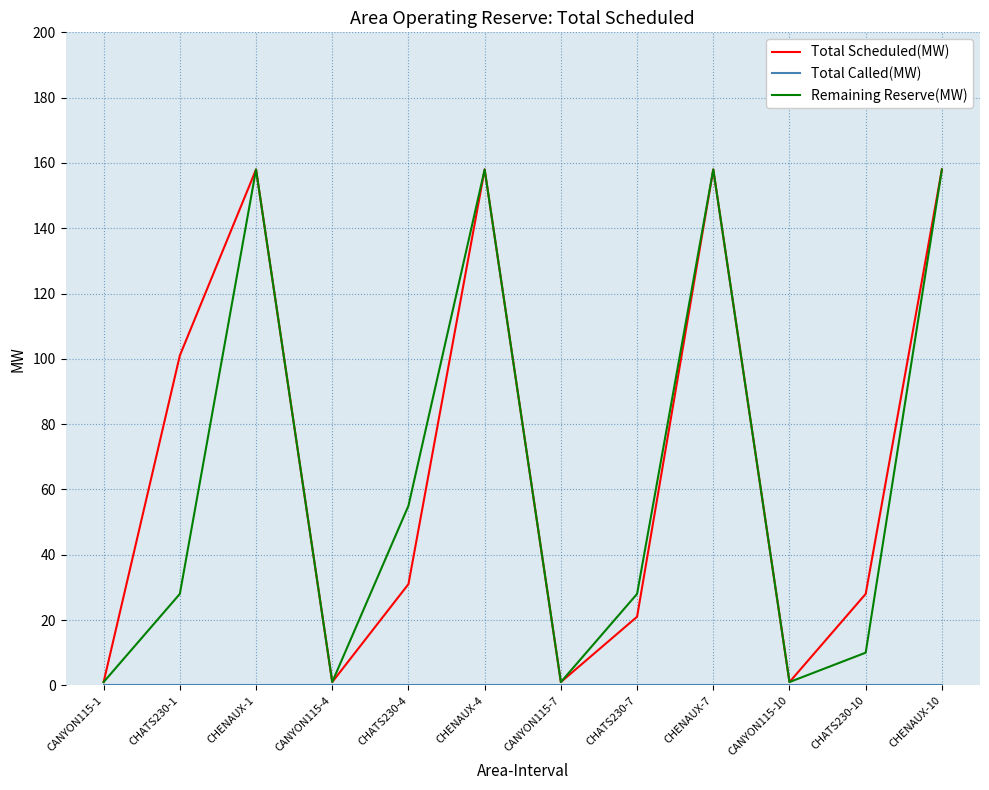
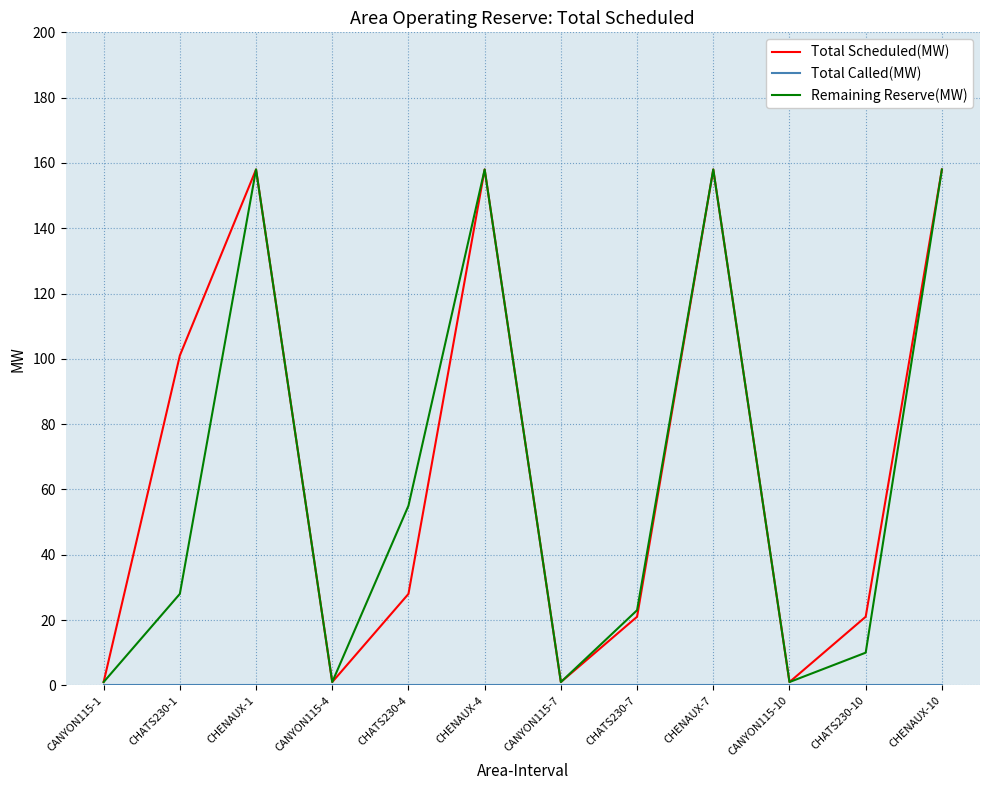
Total Scheduled(MW), CHATS230-4: 31 -> 28
Remaining Reserve(MW), CHATS230-7: 28 -> 23
Total Scheduled(MW), CHATS230-10: 28 -> 21
